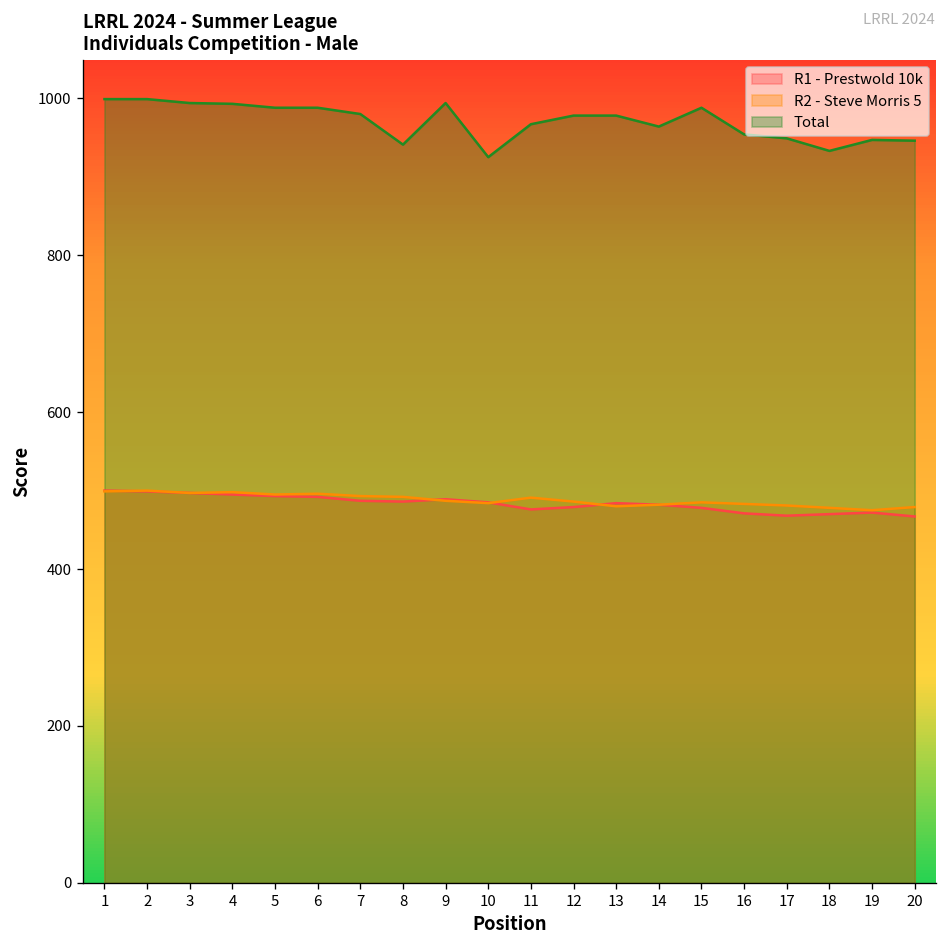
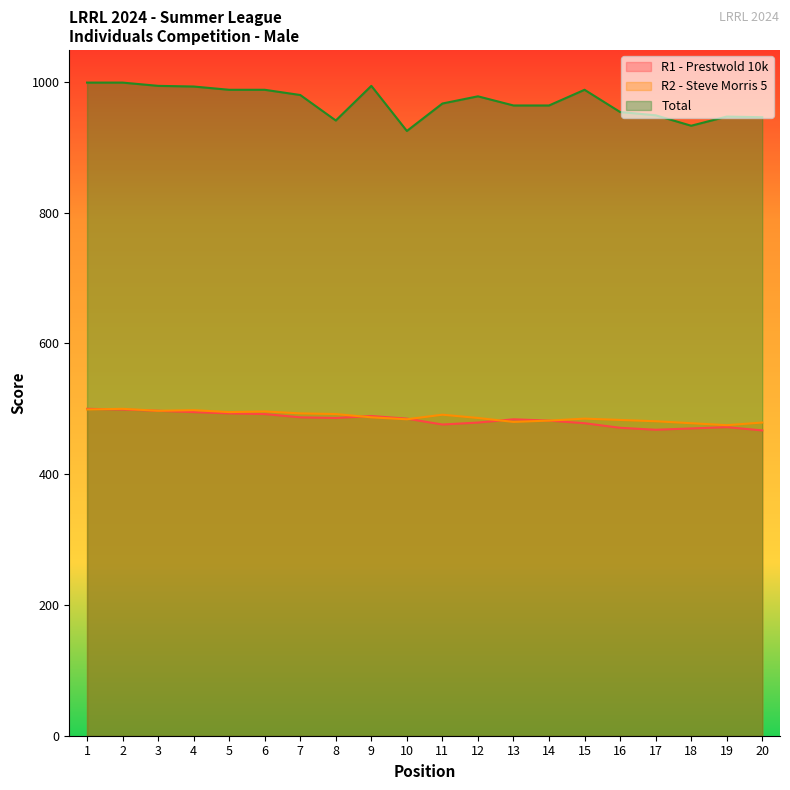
Total, 13: 980 -> 960
